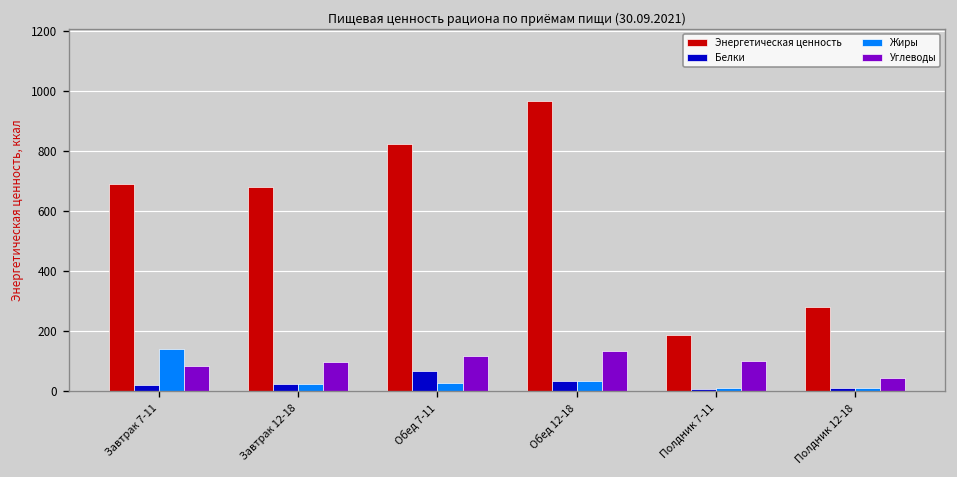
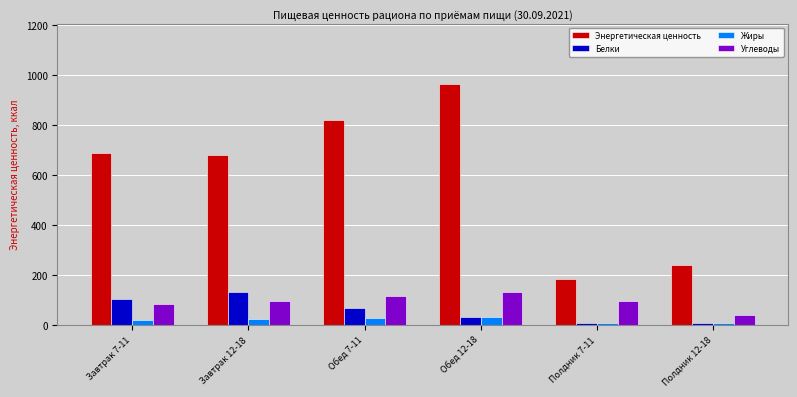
Белки, Завтрак 7-11: 20 -> 100
Жиры, Завтрак 7-11: 140 -> 20
Белки, Завтрак 12-18: 20 -> 130
Энергетическая ценность, Полдник 12-18: 280 -> 240
